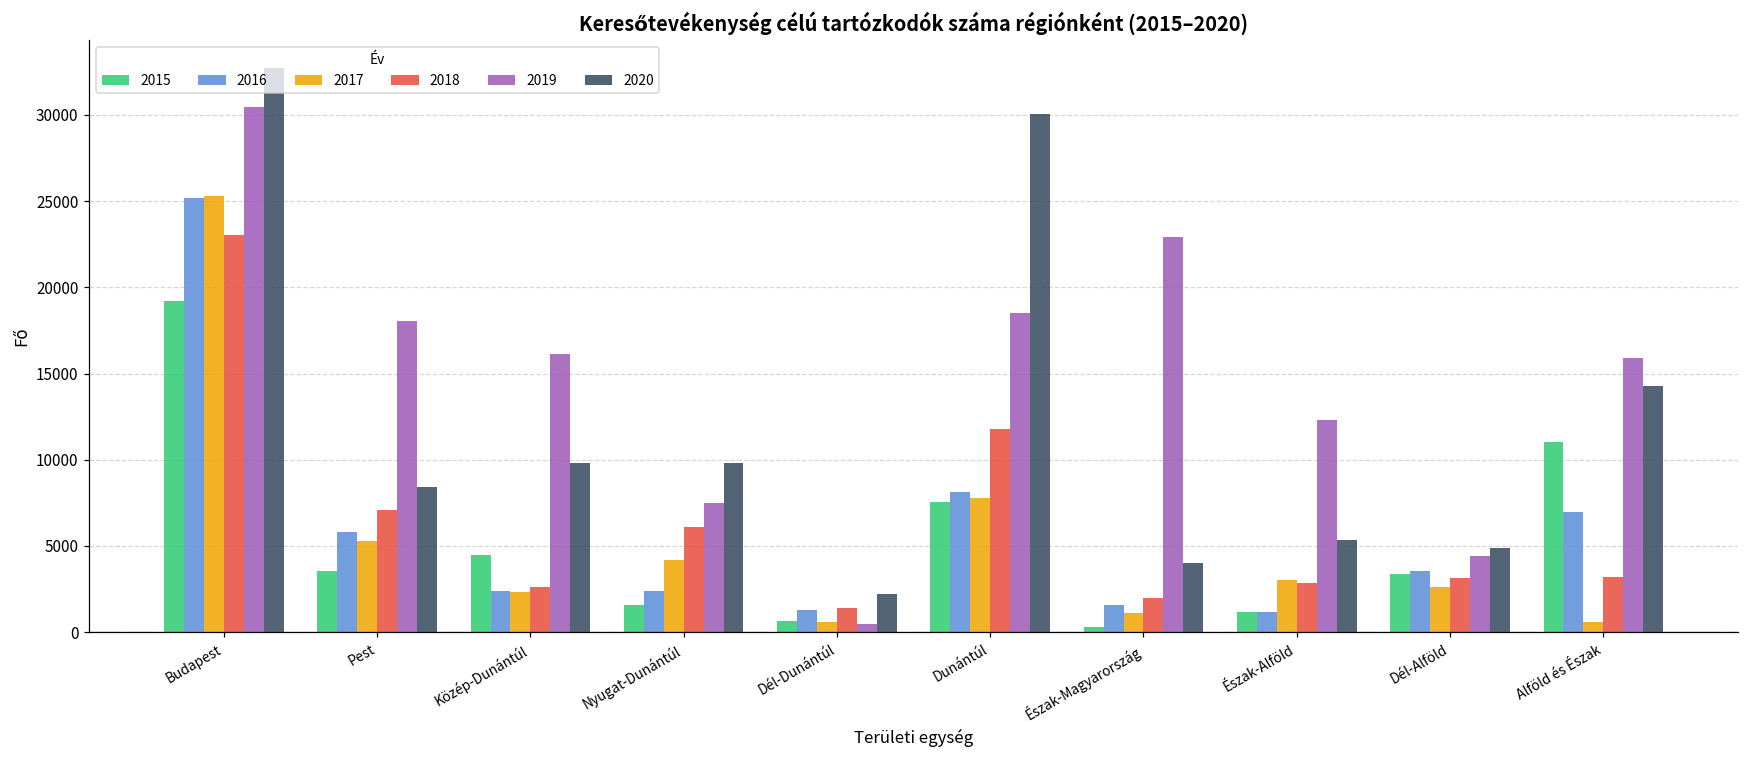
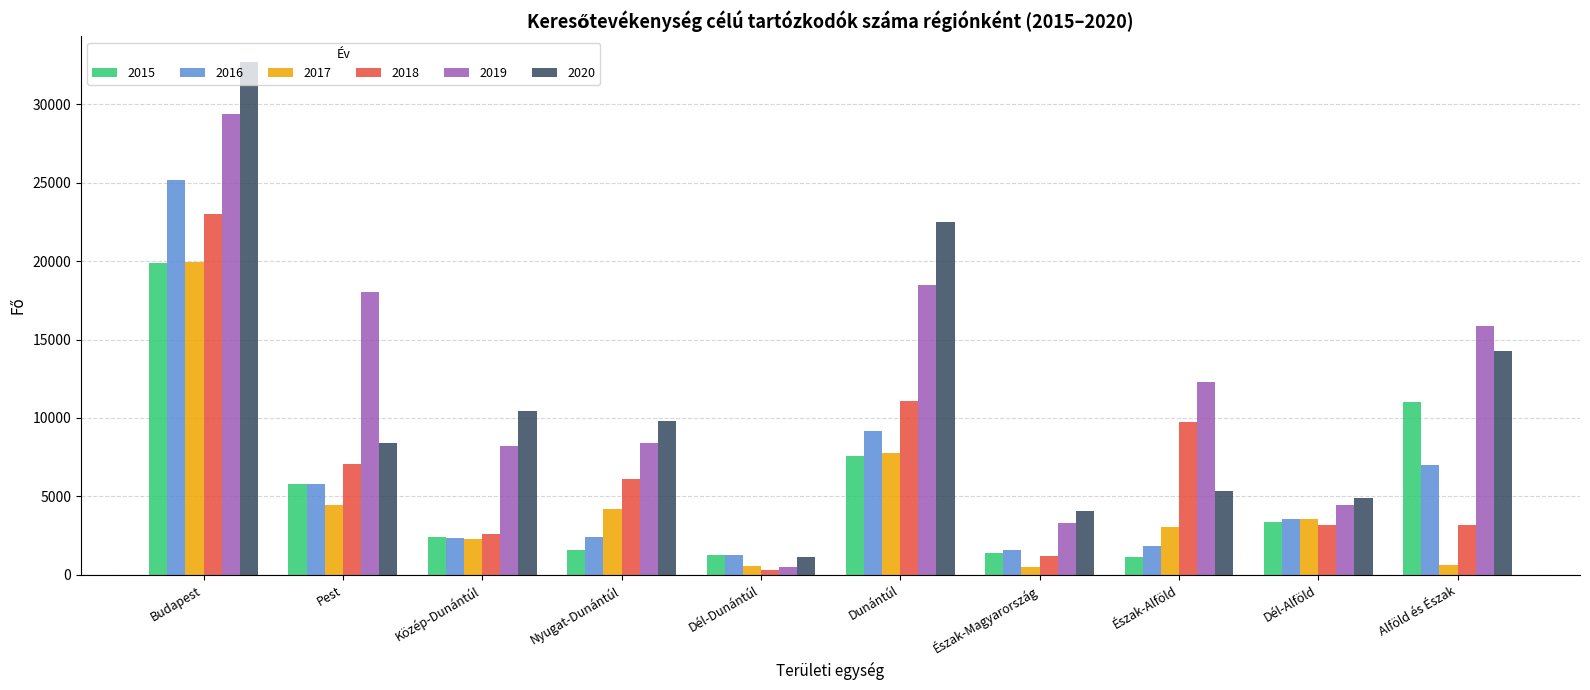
2015, Budapest: 19200 -> 19900
2017, Budapest: 25300 -> 19900
2019, Budapest: 30500 -> 29400
2015, Pest: 3500 -> 5800
2017, Pest: 5300 -> 4500
2015, Közép-Dunántúl: 4500 -> 2400
2019, Közép-Dunántúl: 16100 -> 8200
2020, Közép-Dunántúl: 9800 -> 10500
2019, Nyugat-Dunántúl: 7500 -> 8400
2015, Dél-Dunántúl: 700 -> 1300
2018, Dél-Dunántúl: 1400 -> 300
2020, Dél-Dunántúl: 2200 -> 1100
2016, Dunántúl: 8200 -> 9100
2018, Dunántúl: 11800 -> 11100
2020, Dunántúl: 30100 -> 22500
2015, Észak-Magyarország: 300 -> 1400
2017, Észak-Magyarország: 1100 -> 500
2018, Észak-Magyarország: 2000 -> 1200
2019, Észak-Magyarország: 22900 -> 3300
2016, Észak-Alföld: 1200 -> 1800
2018, Észak-Alföld: 2900 -> 9700
2017, Dél-Alföld: 2600 -> 3600
